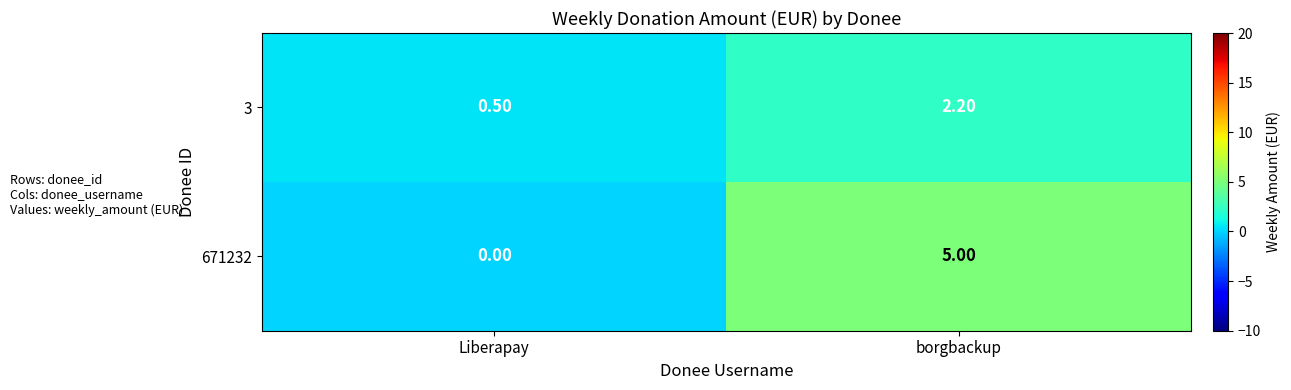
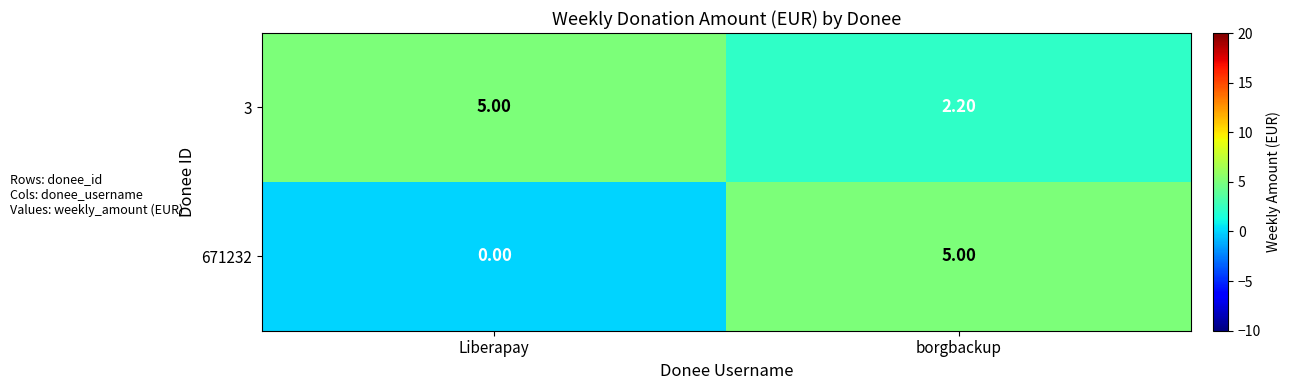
3, Liberapay: 0.50 -> 5.00
